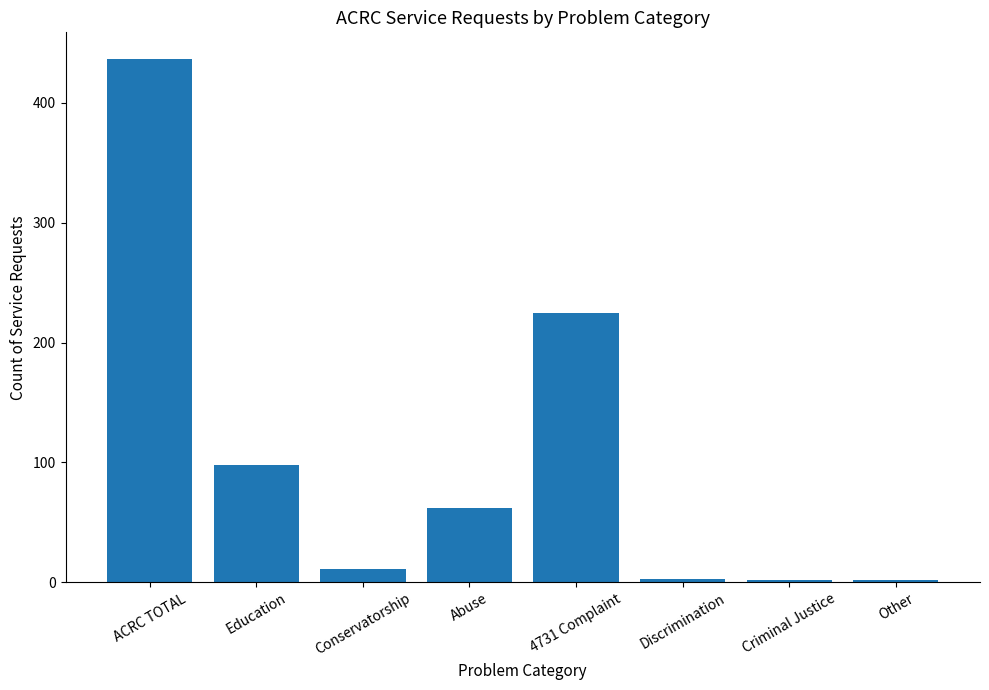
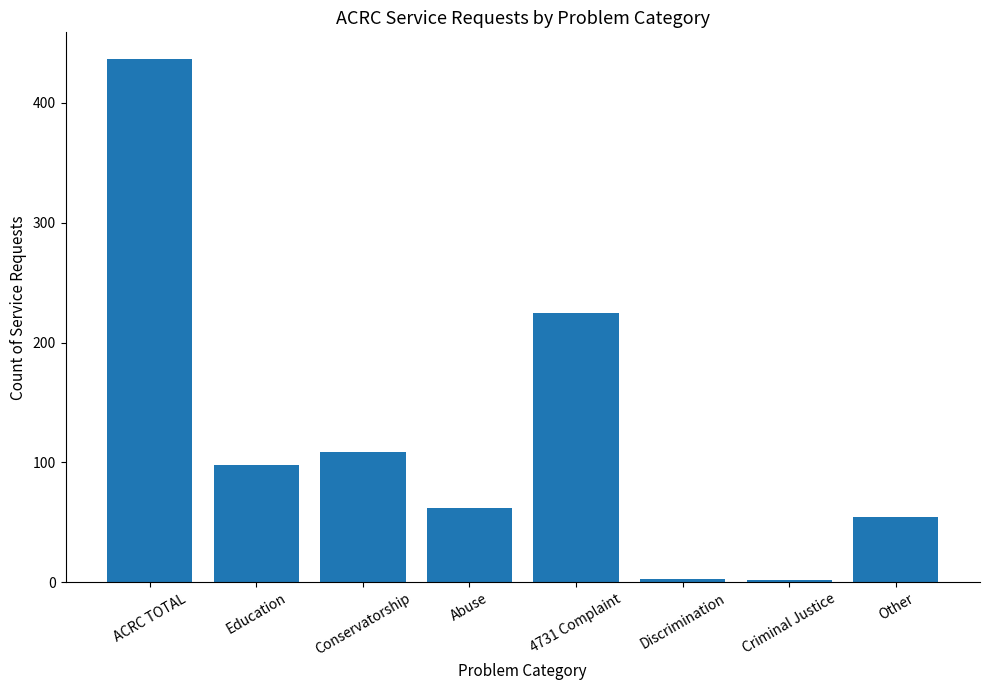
Conservatorship: 11 -> 109
Other: 2 -> 54
